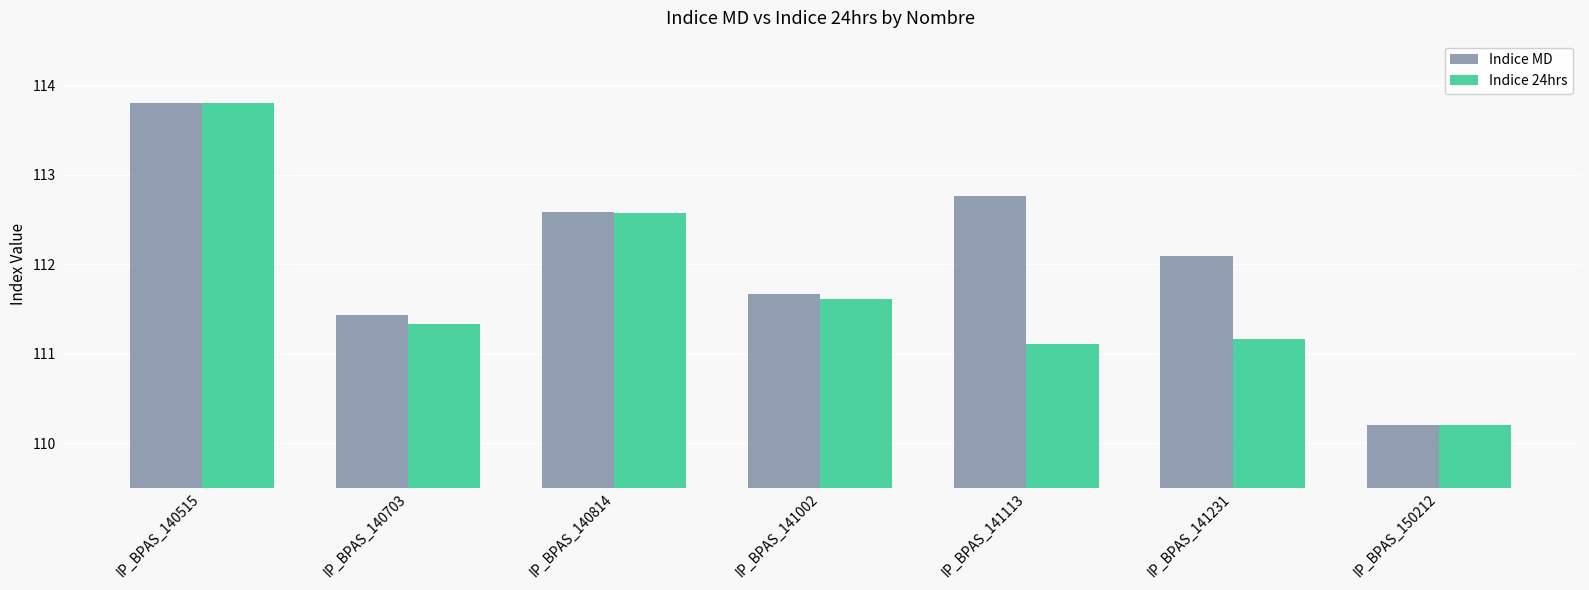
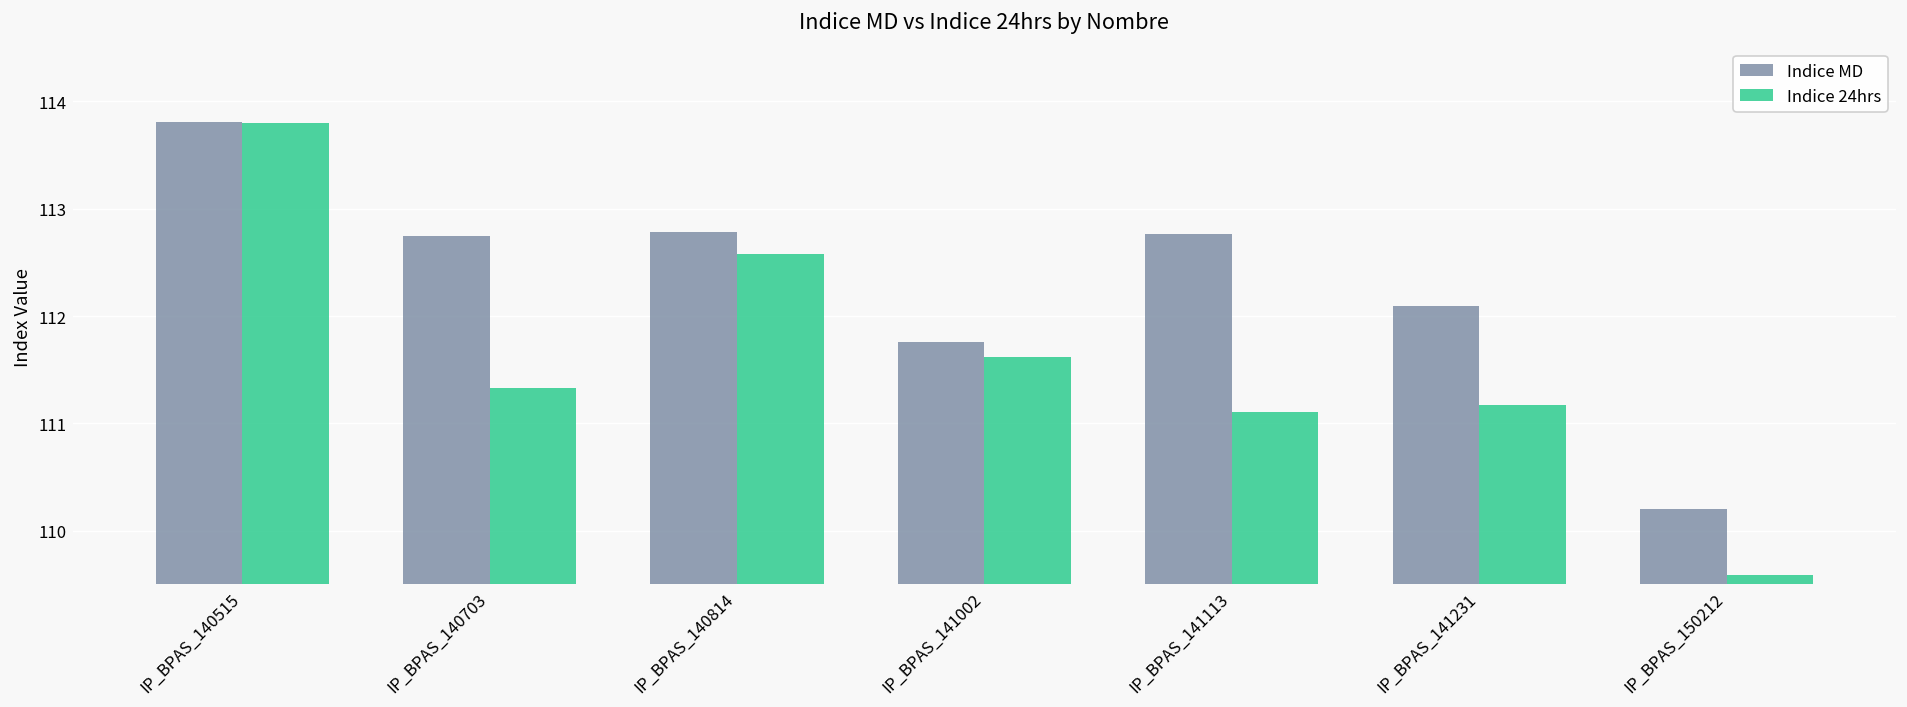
Indice MD, IP_BPAS_140703: 111.4 -> 112.8
Indice MD, IP_BPAS_140814: 112.6 -> 112.8
Indice MD, IP_BPAS_141002: 111.7 -> 111.8
Indice 24hrs, IP_BPAS_150212: 110.2 -> 109.6
